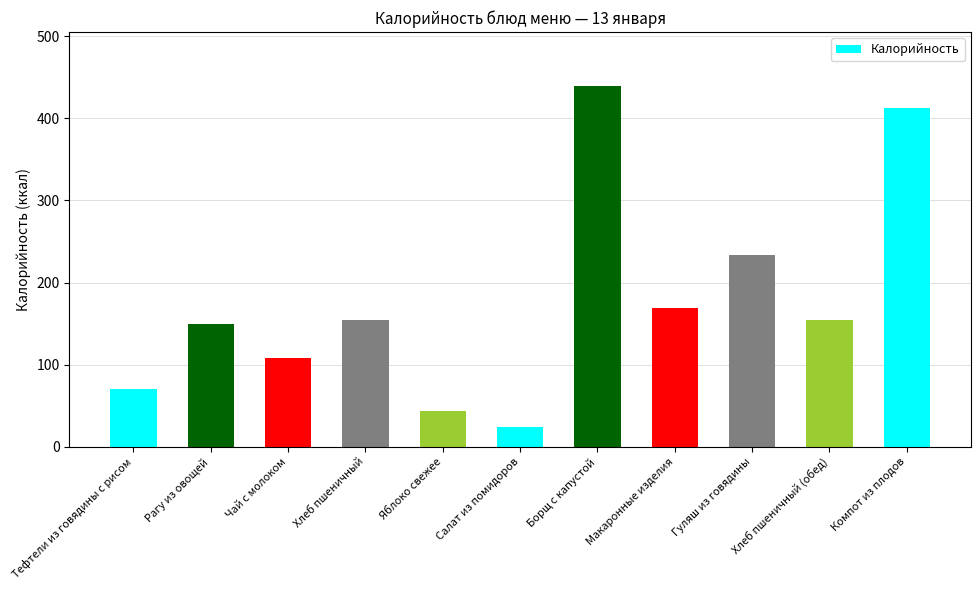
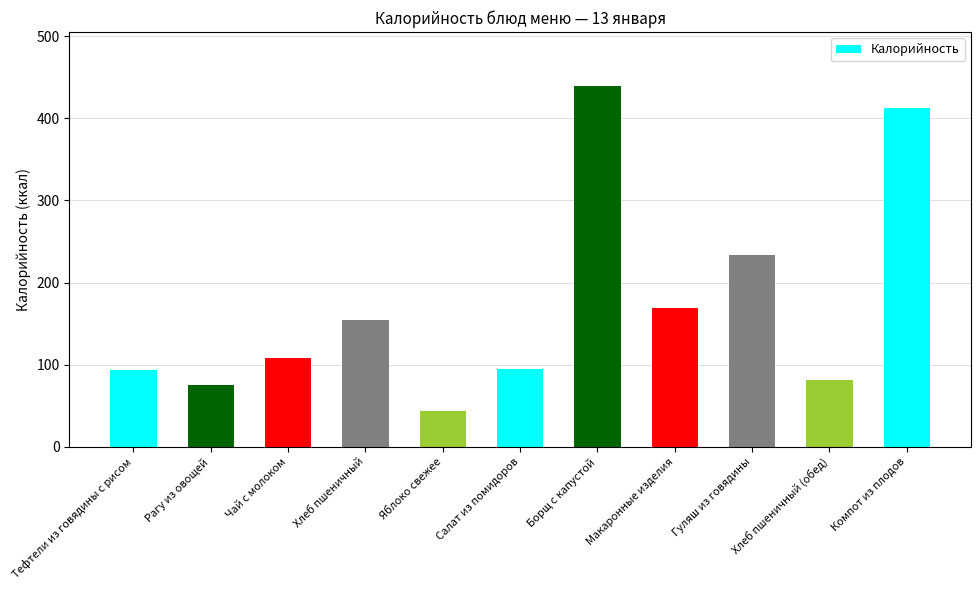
Тефтели из говядины с рисом: 70 -> 90
Рагу из овощей: 150 -> 80
Салат из помидоров: 20 -> 100
Хлеб пшеничный (обед): 150 -> 80
